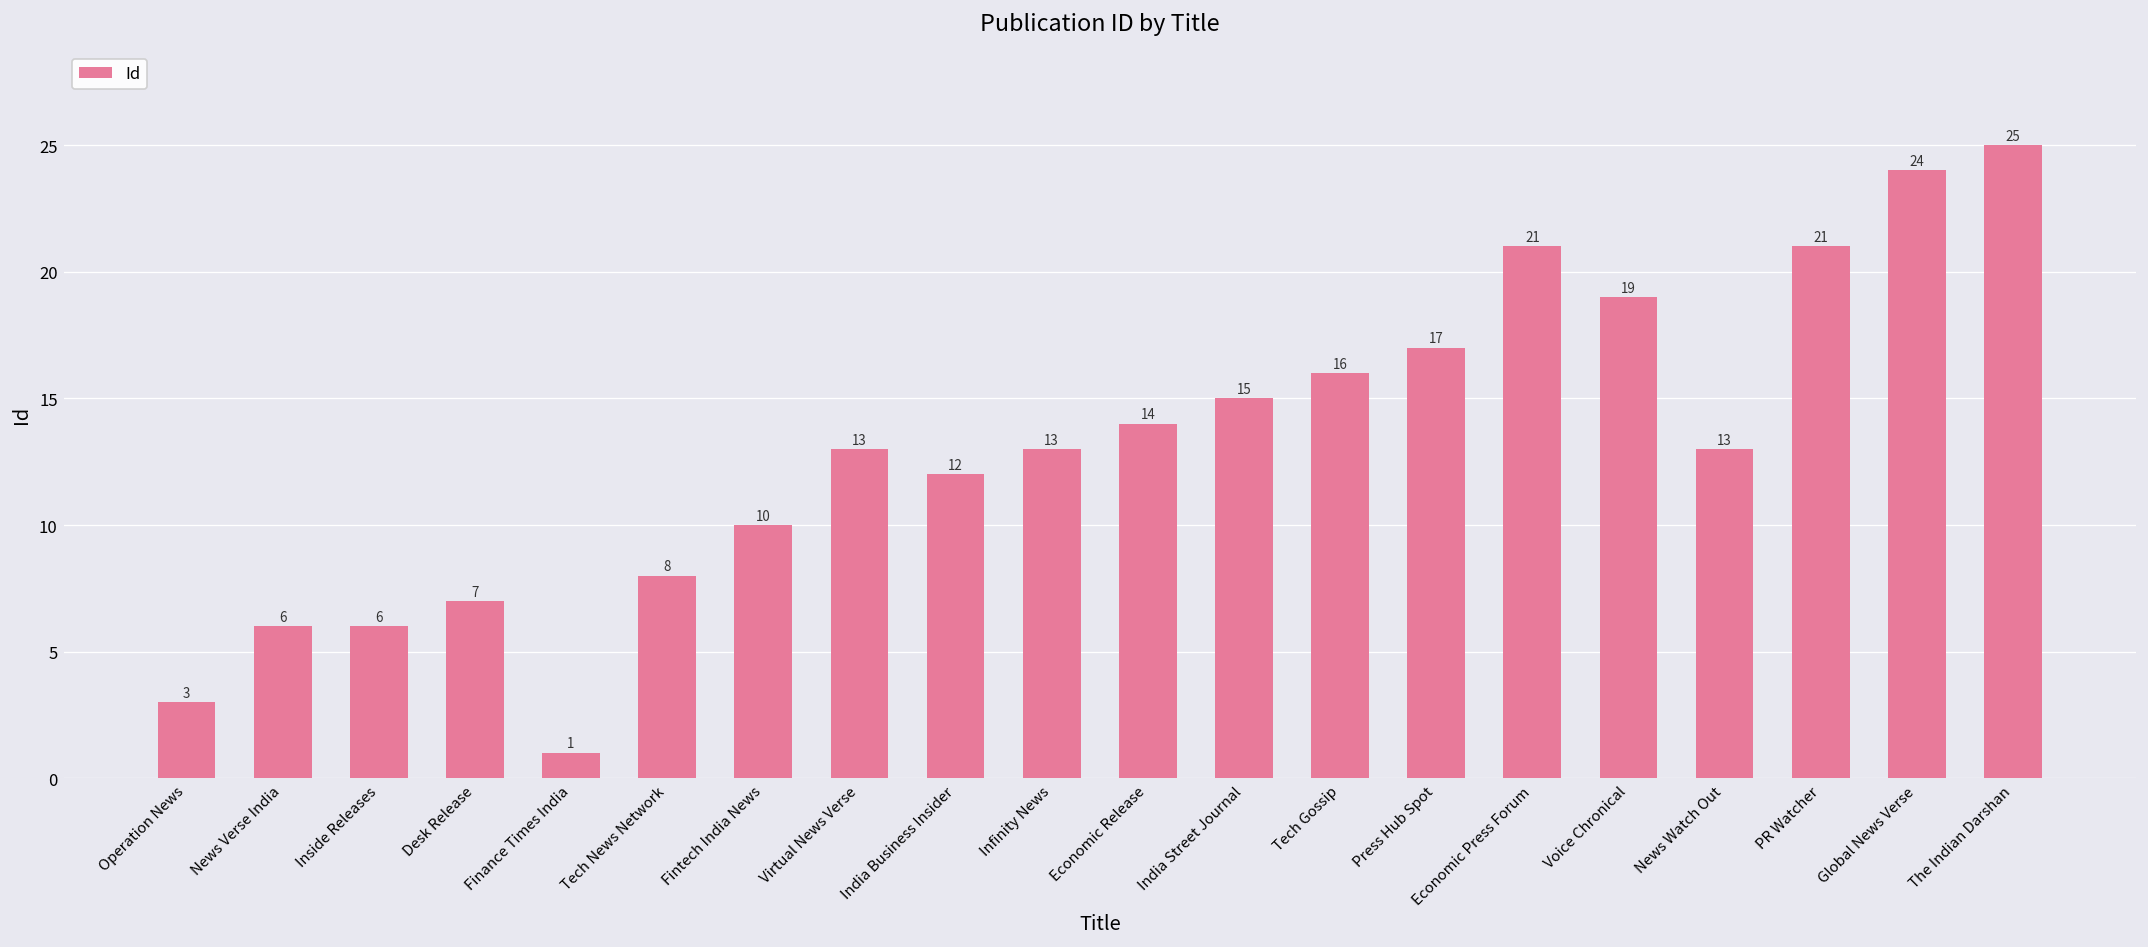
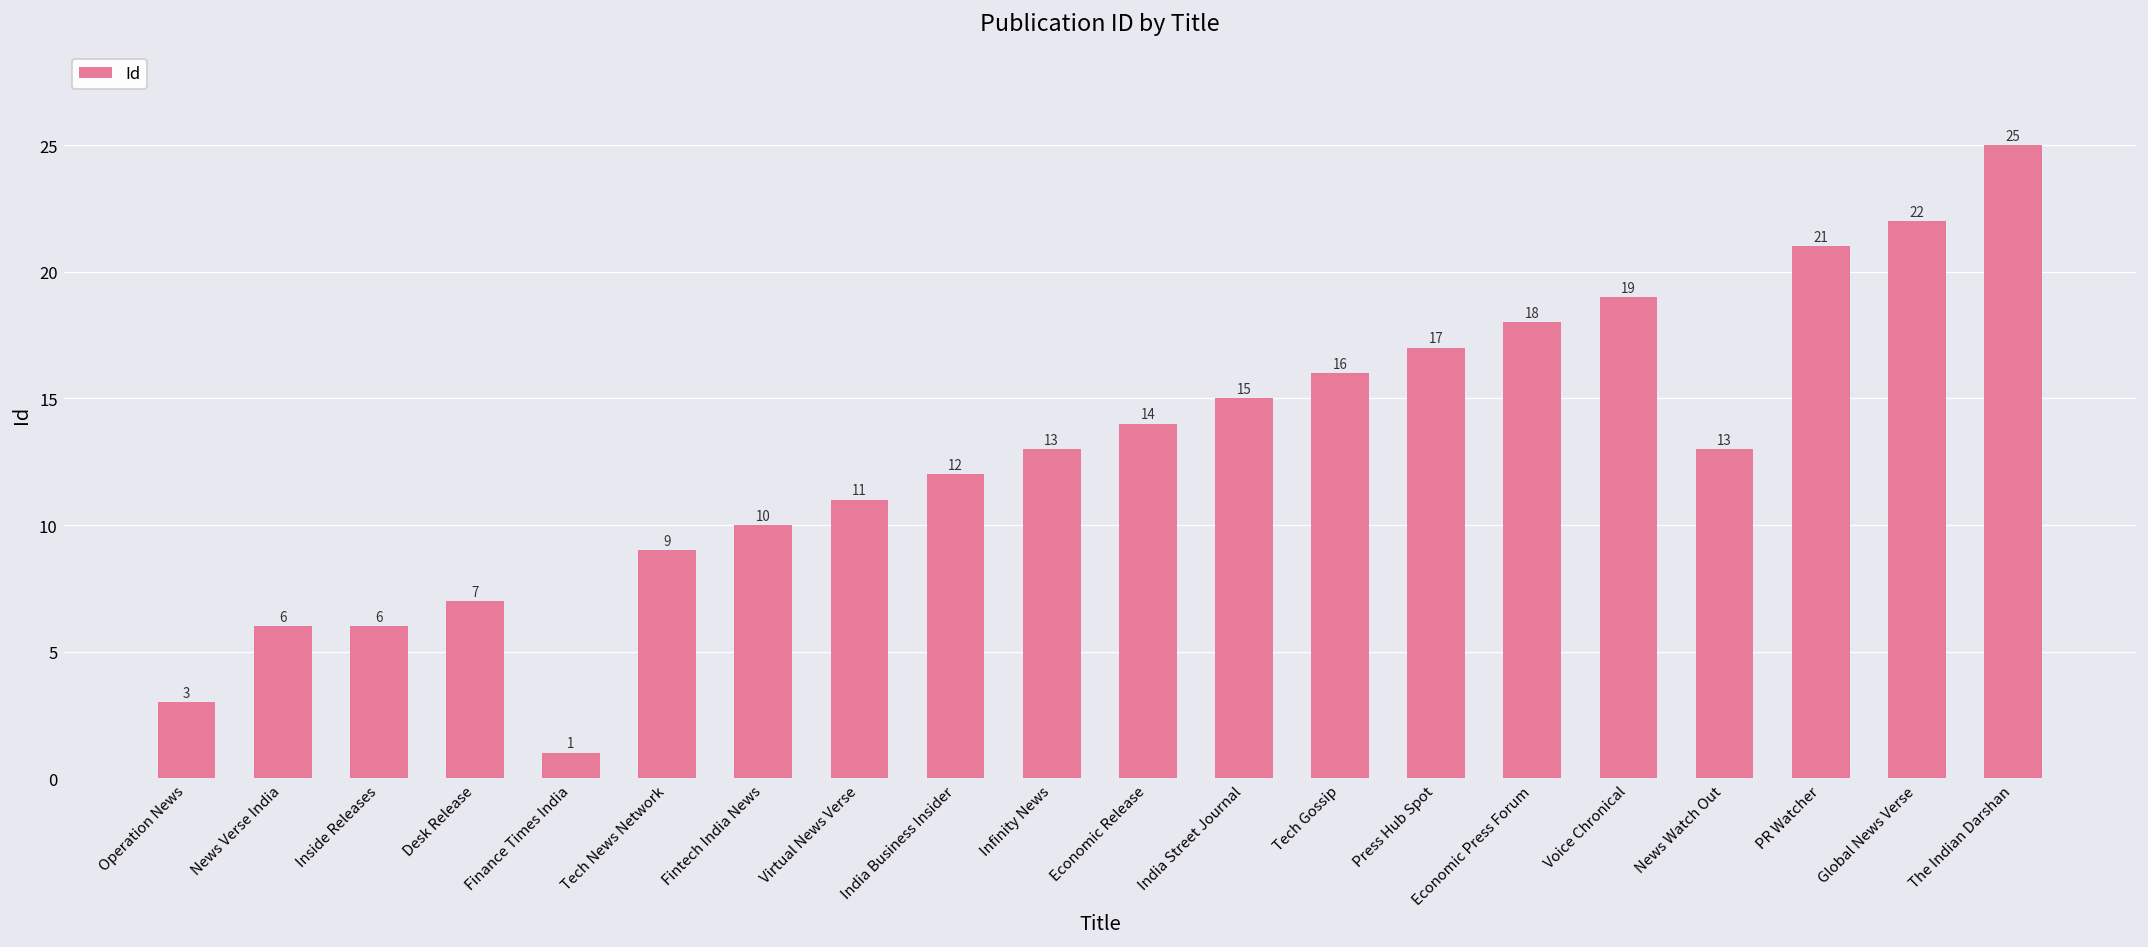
Tech News Network: 8 -> 9
Virtual News Verse: 13 -> 11
Economic Press Forum: 21 -> 18
Global News Verse: 24 -> 22
